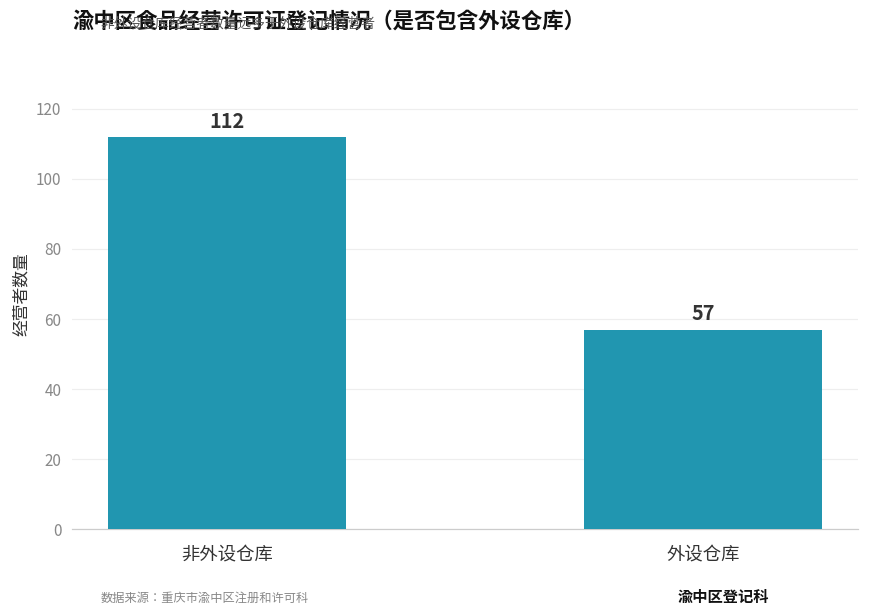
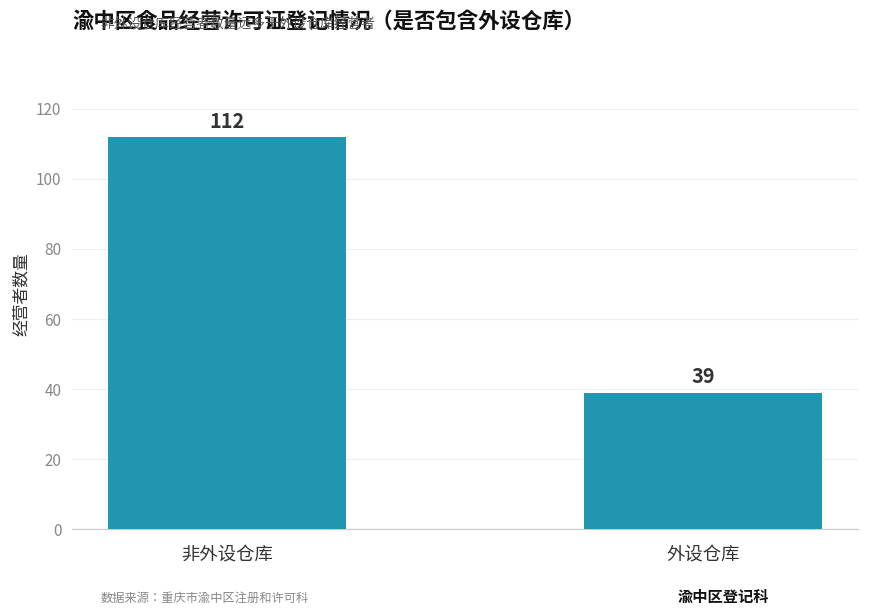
外设仓库: 57 -> 39
